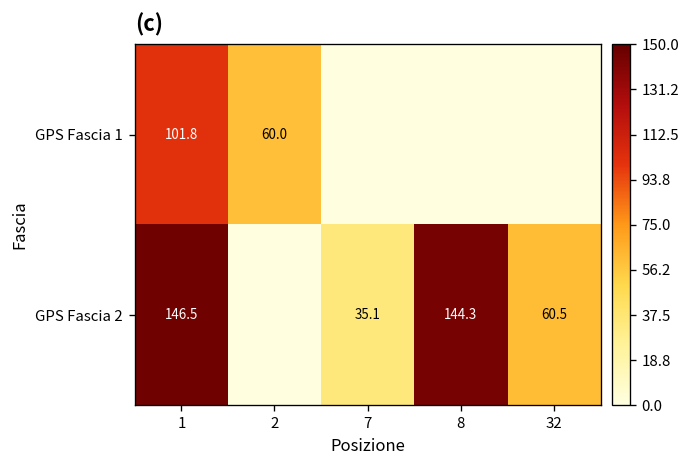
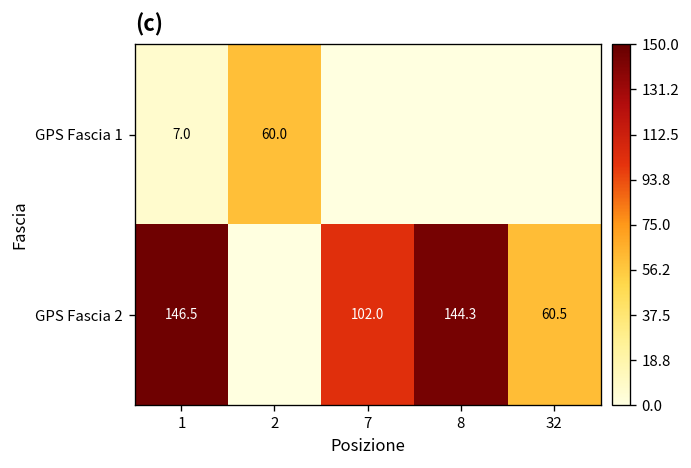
GPS Fascia 1, 1: 101.8 -> 7.0
GPS Fascia 2, 7: 35.1 -> 102.0
